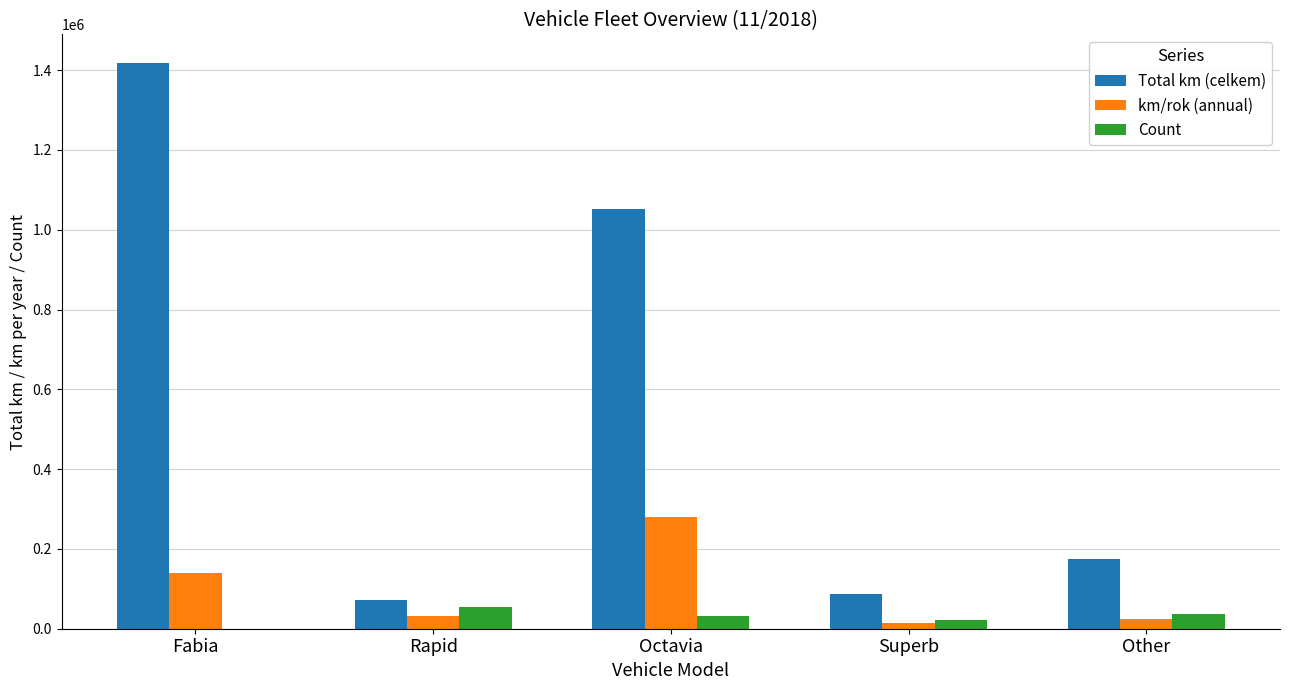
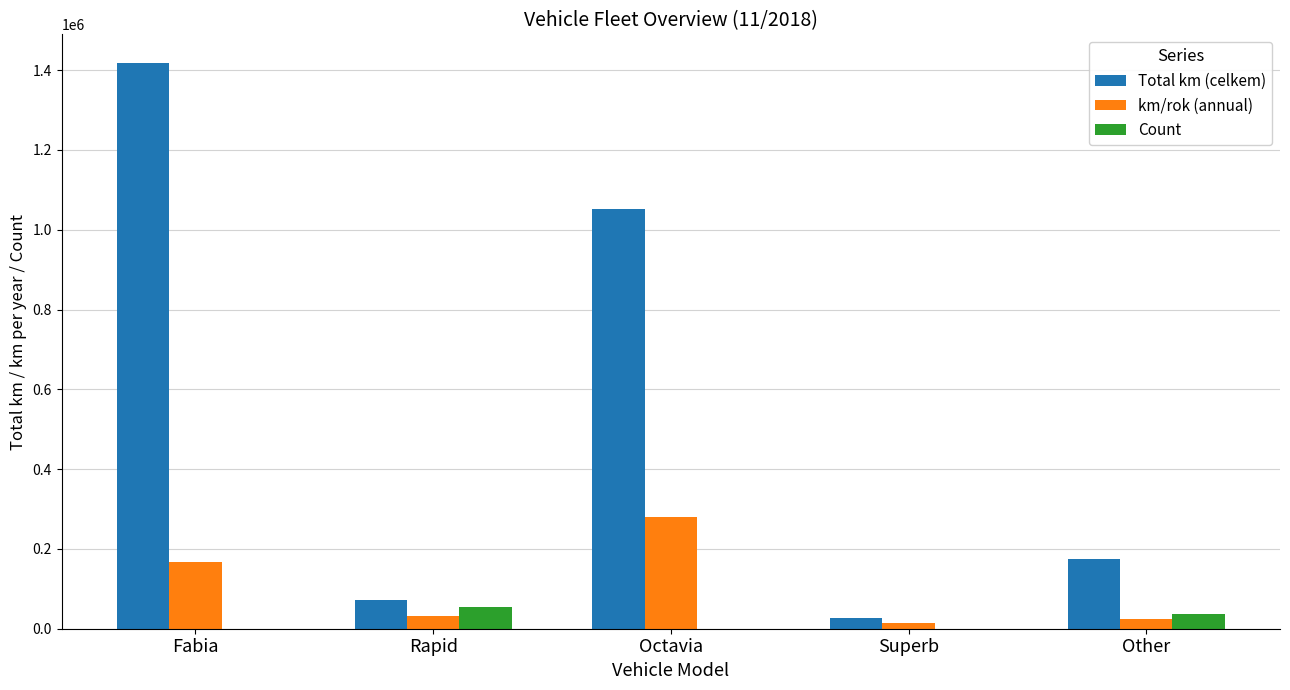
km/rok (annual), Fabia: 140000 -> 170000
Count, Octavia: 30000 -> 0
Total km (celkem), Superb: 90000 -> 30000
Count, Superb: 20000 -> 0
